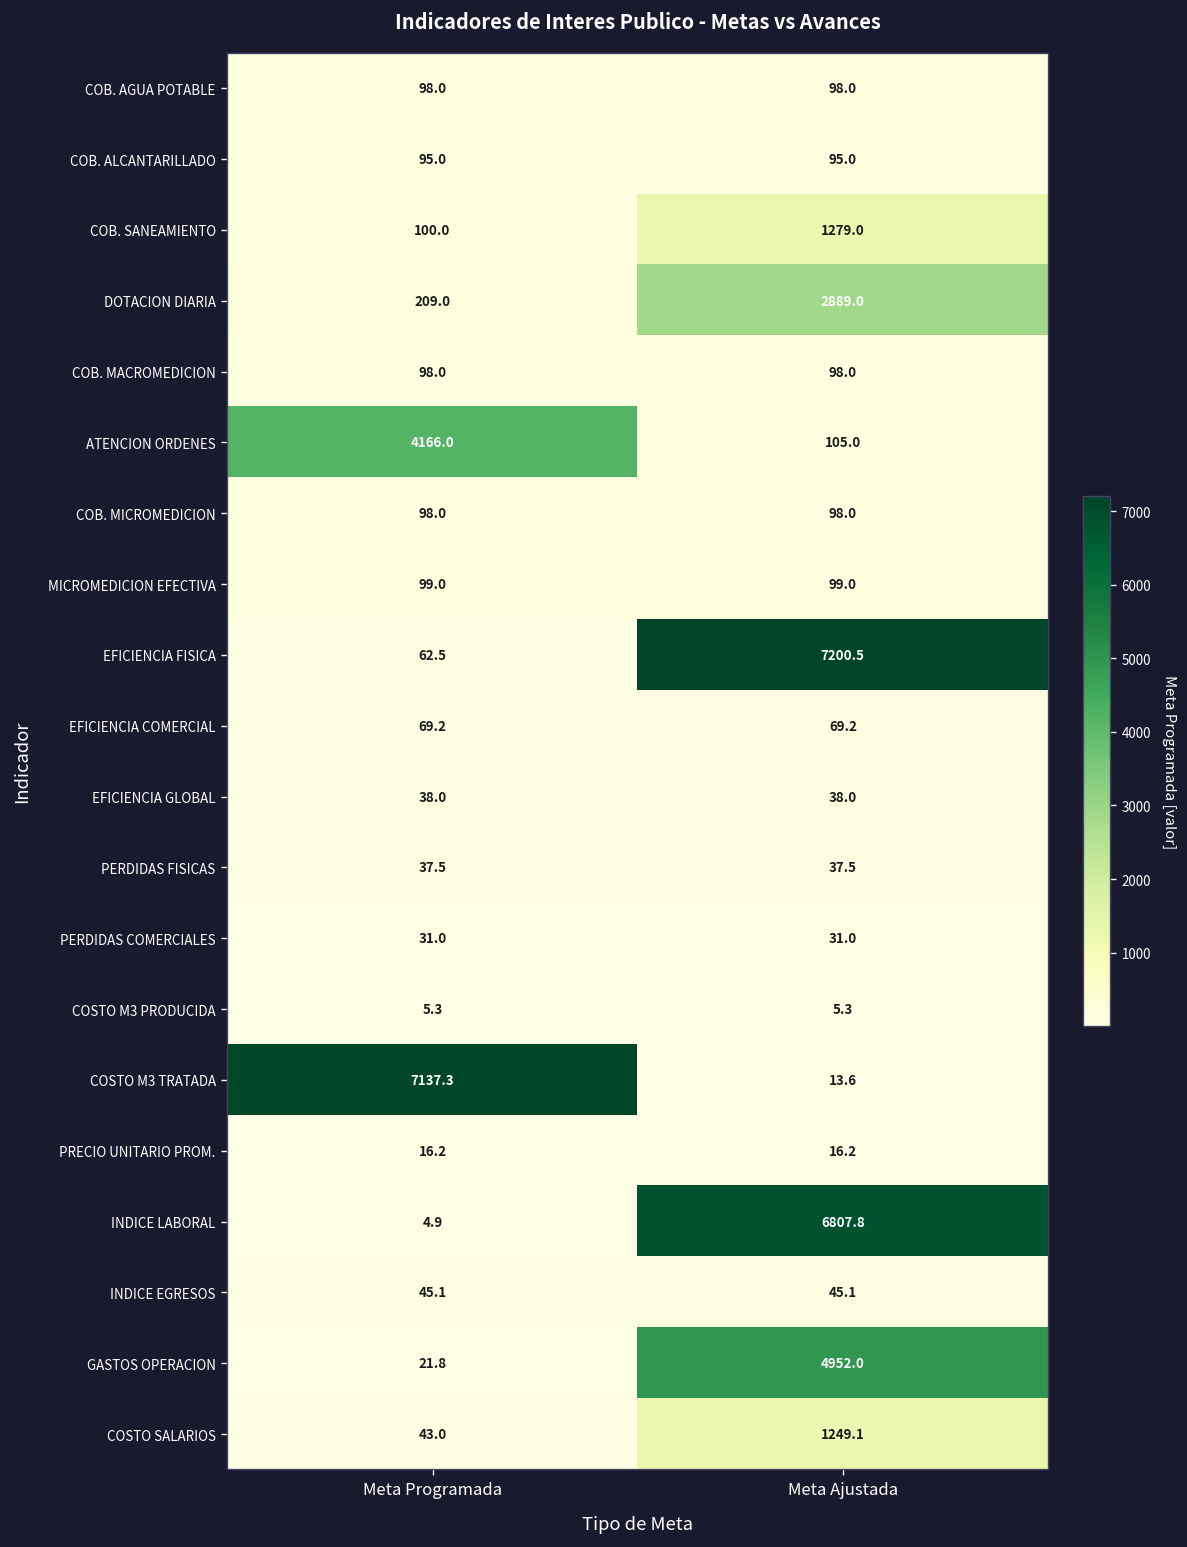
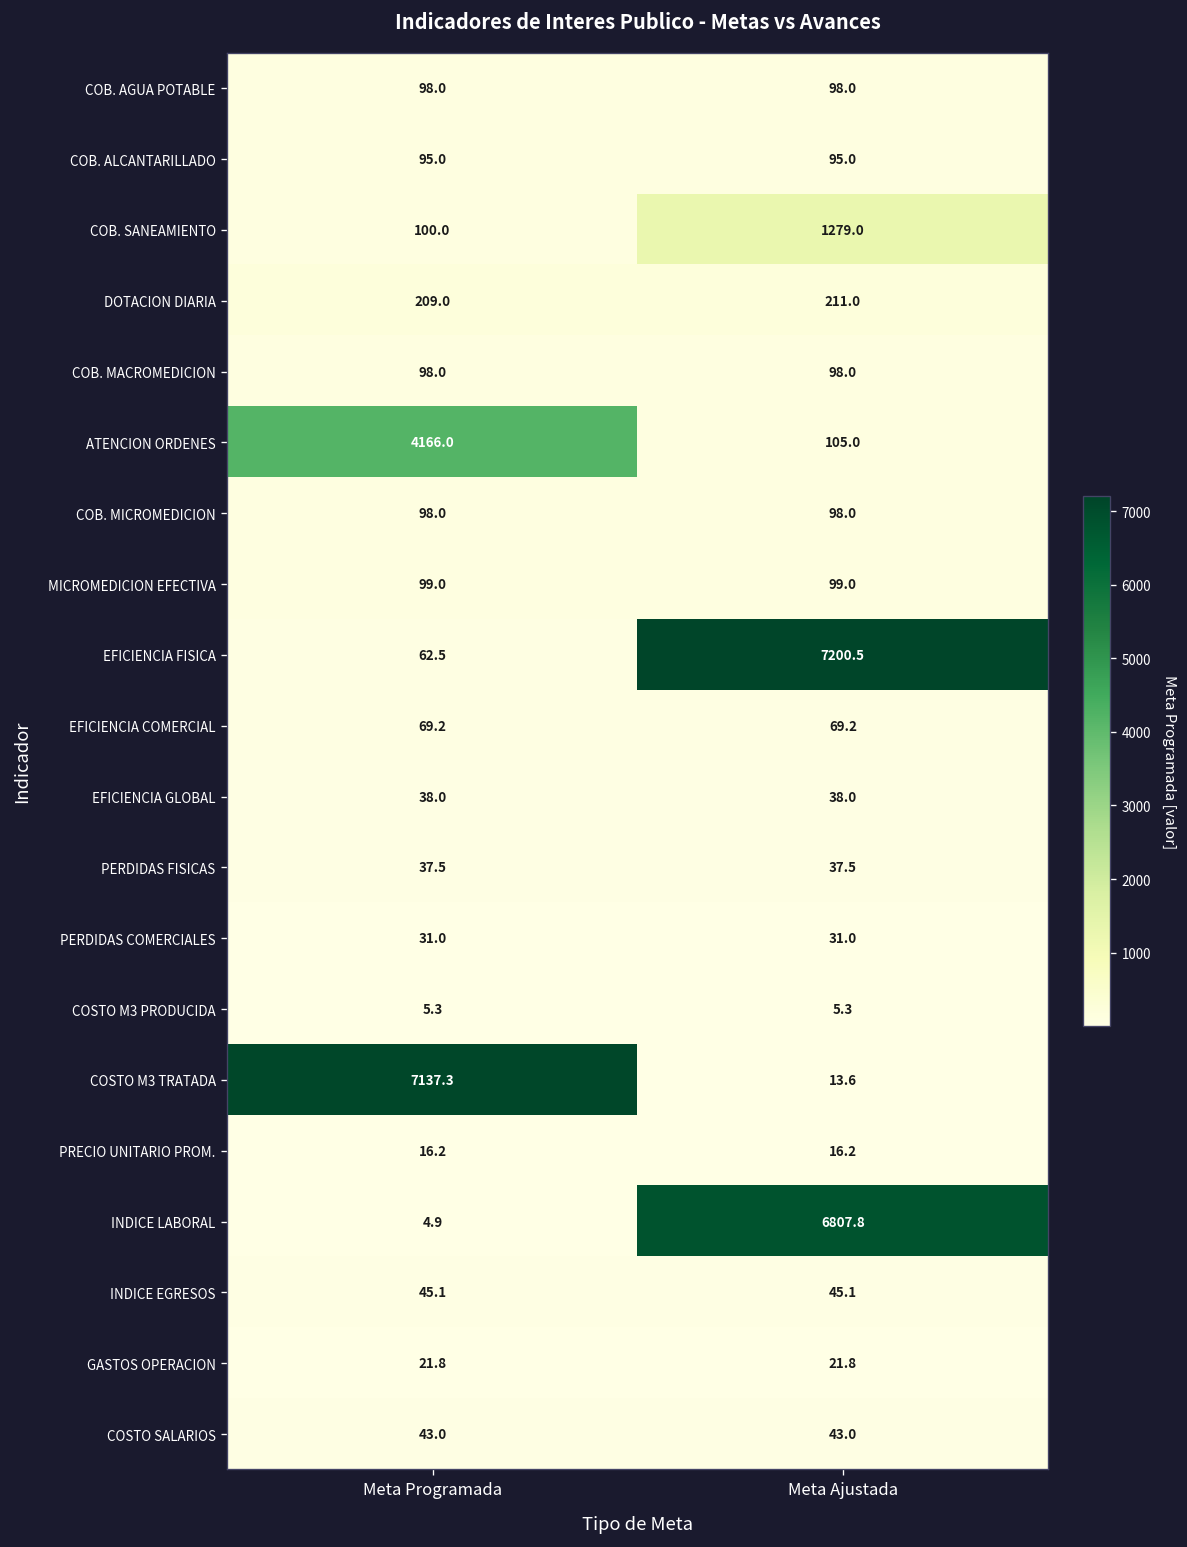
DOTACION DIARIA, Meta Ajustada: 2889.0 -> 211.0
GASTOS OPERACION, Meta Ajustada: 4952.0 -> 21.8
COSTO SALARIOS, Meta Ajustada: 1249.1 -> 43.0
